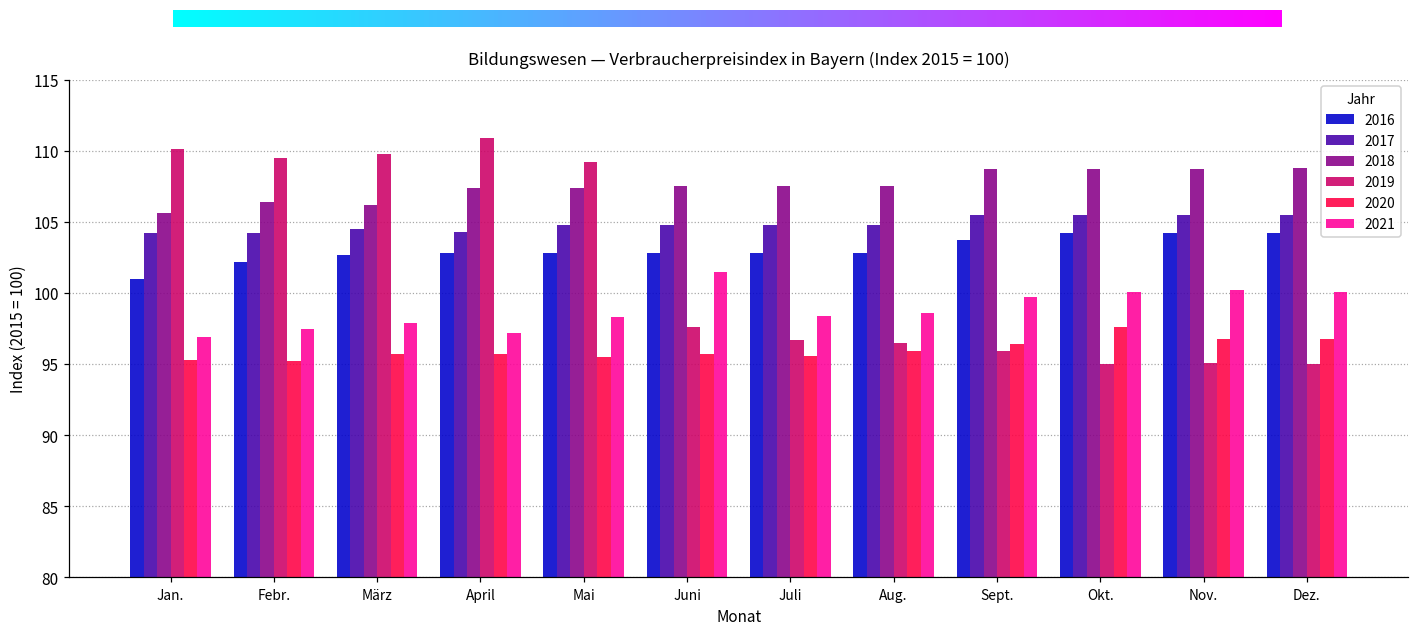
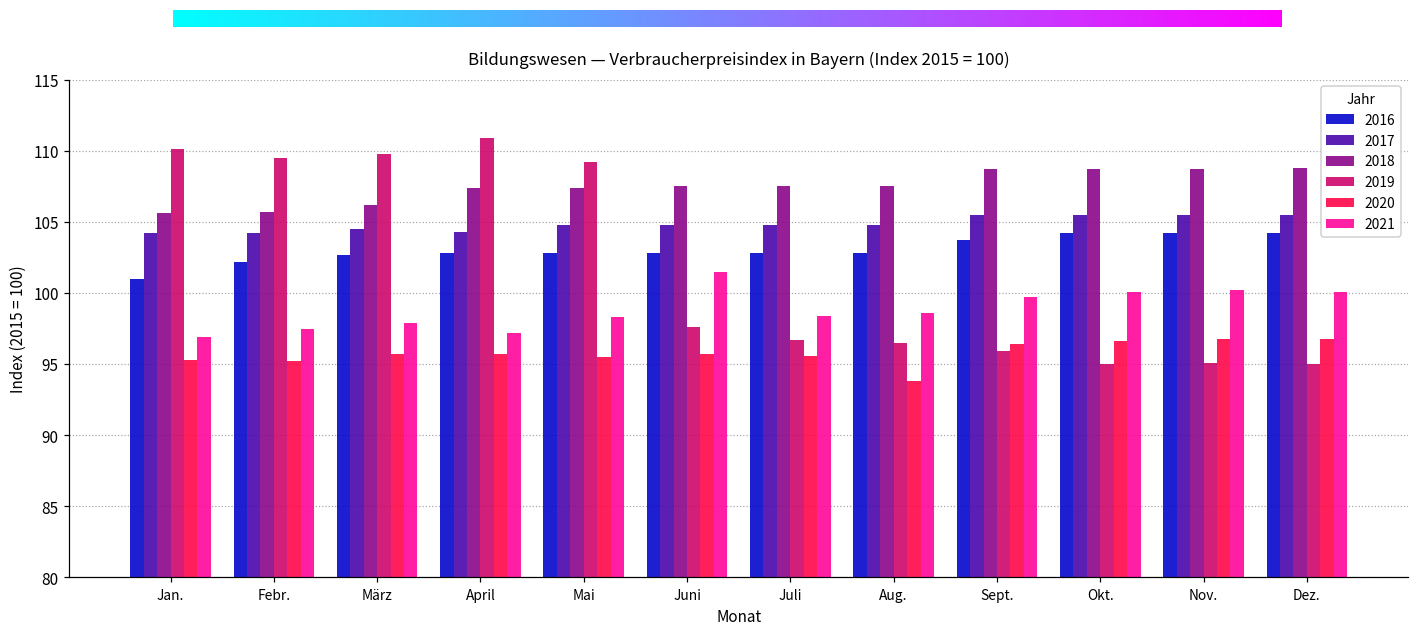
2018, Febr.: 106.4 -> 105.7
2020, Aug.: 95.9 -> 93.8
2020, Okt.: 97.6 -> 96.6
